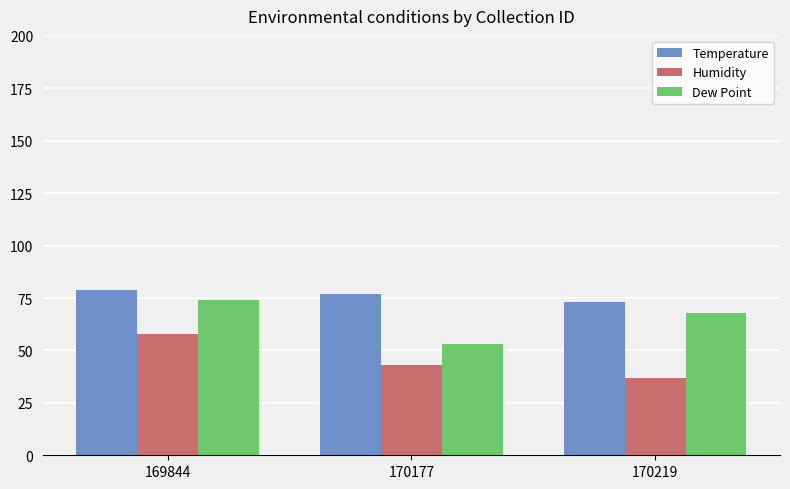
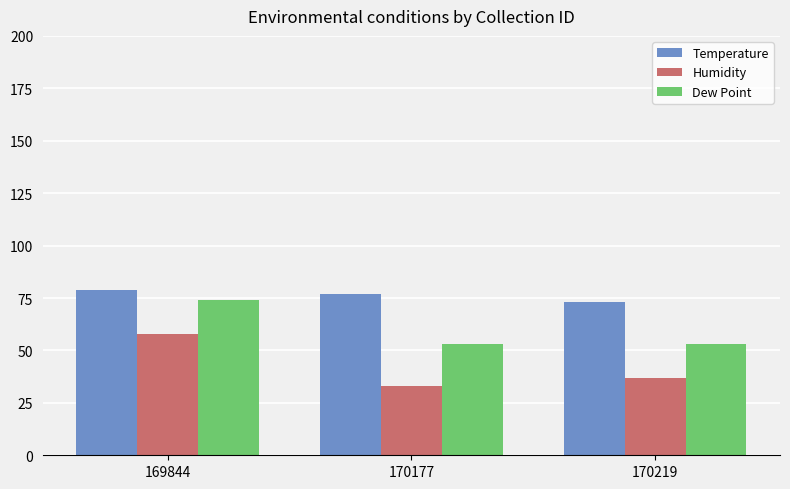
Humidity, 170177: 43 -> 33
Dew Point, 170219: 68 -> 53
